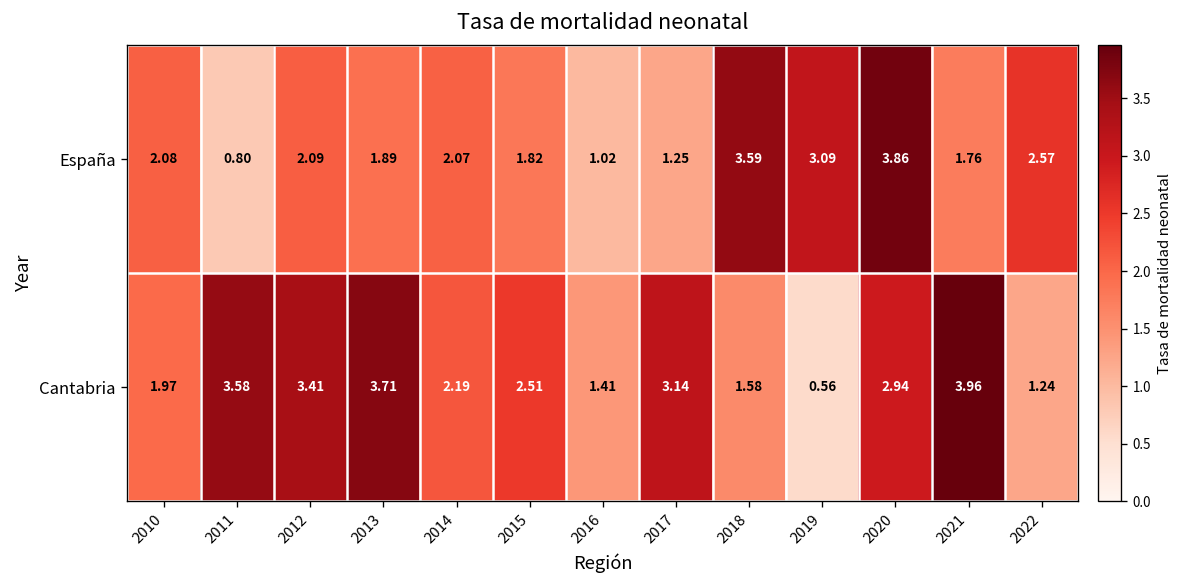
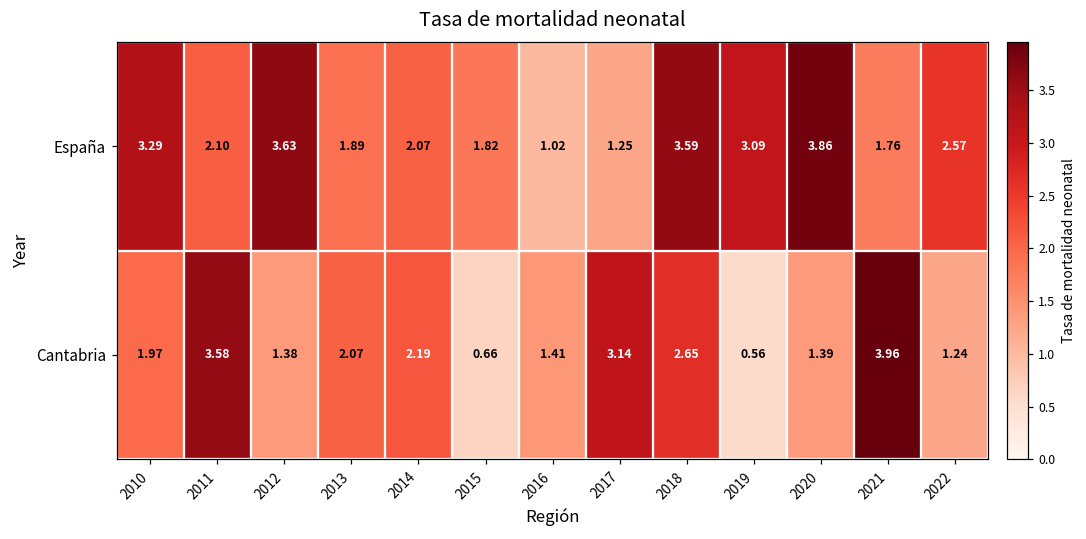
España, 2010: 2.08 -> 3.29
España, 2011: 0.80 -> 2.10
España, 2012: 2.09 -> 3.63
Cantabria, 2012: 3.41 -> 1.38
Cantabria, 2013: 3.71 -> 2.07
Cantabria, 2015: 2.51 -> 0.66
Cantabria, 2018: 1.58 -> 2.65
Cantabria, 2020: 2.94 -> 1.39
